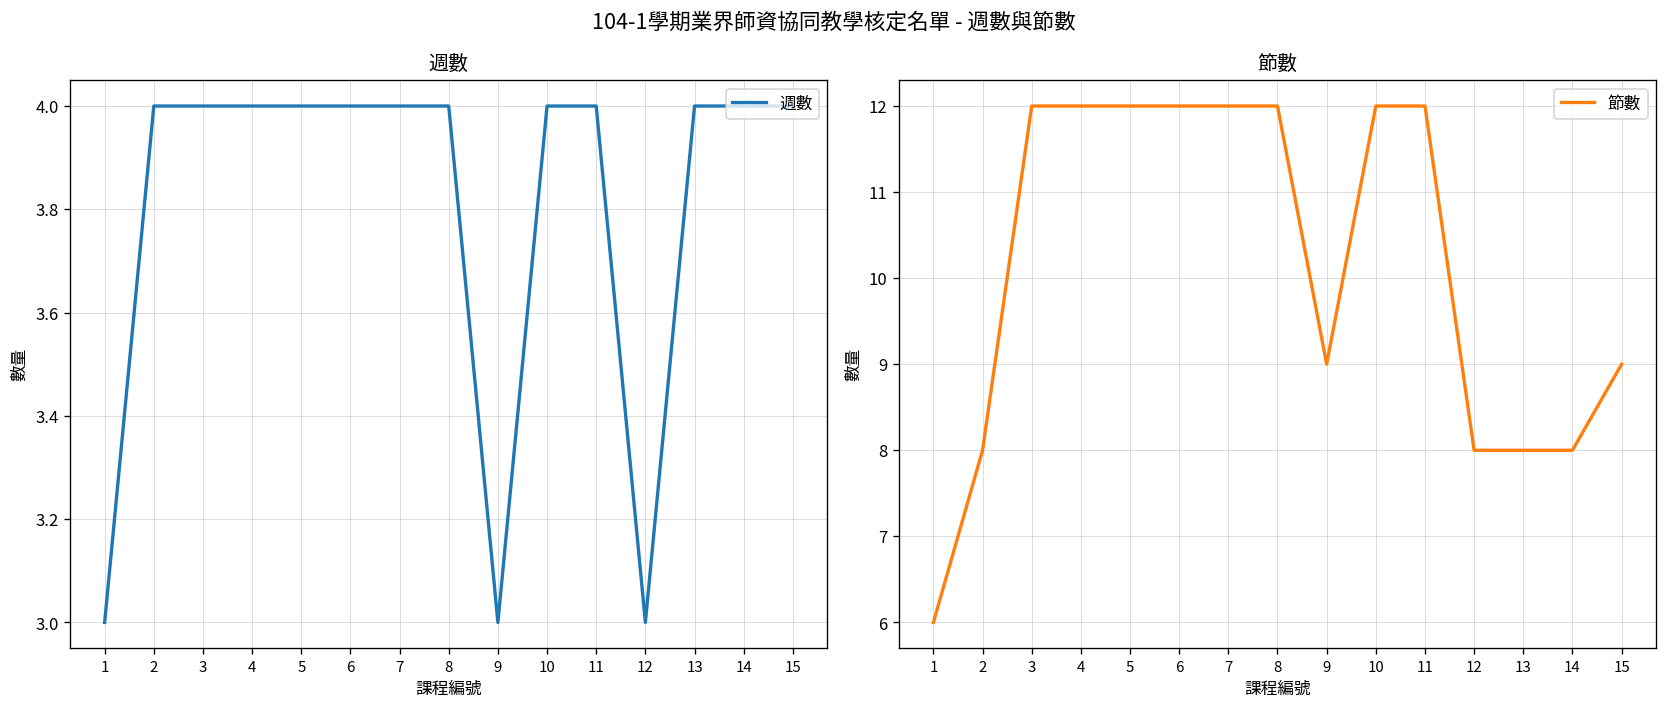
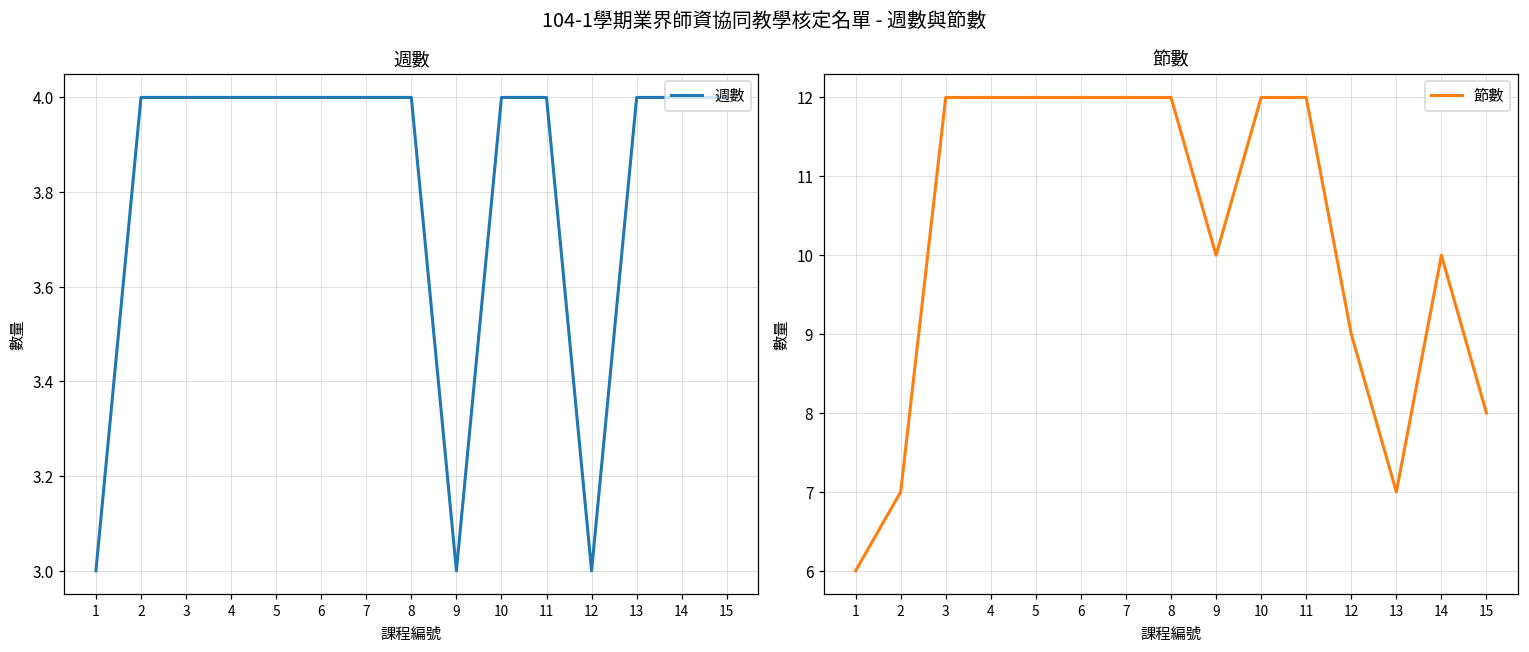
節數, 2: 8 -> 7
節數, 9: 9 -> 10
節數, 12: 8 -> 9
節數, 13: 8 -> 7
節數, 14: 8 -> 10
節數, 15: 9 -> 8
